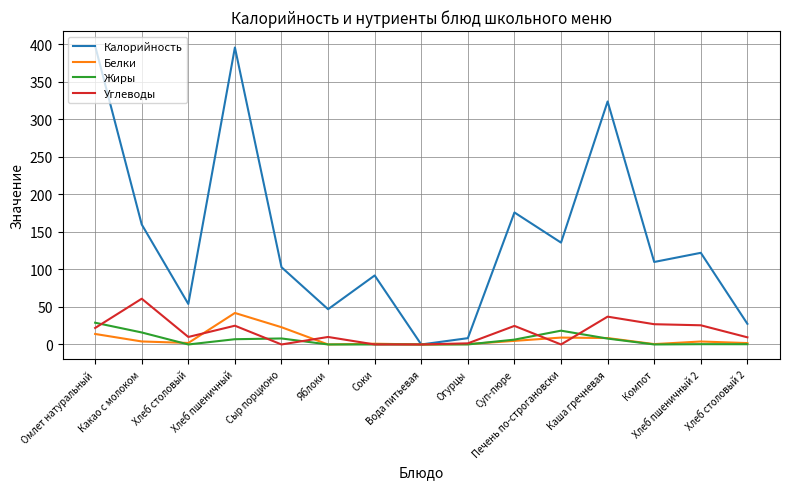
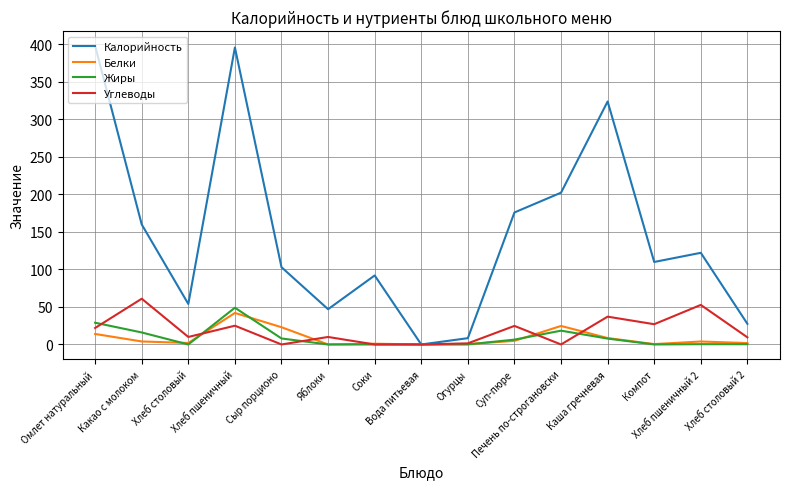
Жиры, Хлеб пшеничный: 10 -> 50
Калорийность, Печень по-строгановски: 140 -> 200
Белки, Печень по-строгановски: 10 -> 20
Углеводы, Хлеб пшеничный 2: 30 -> 50
